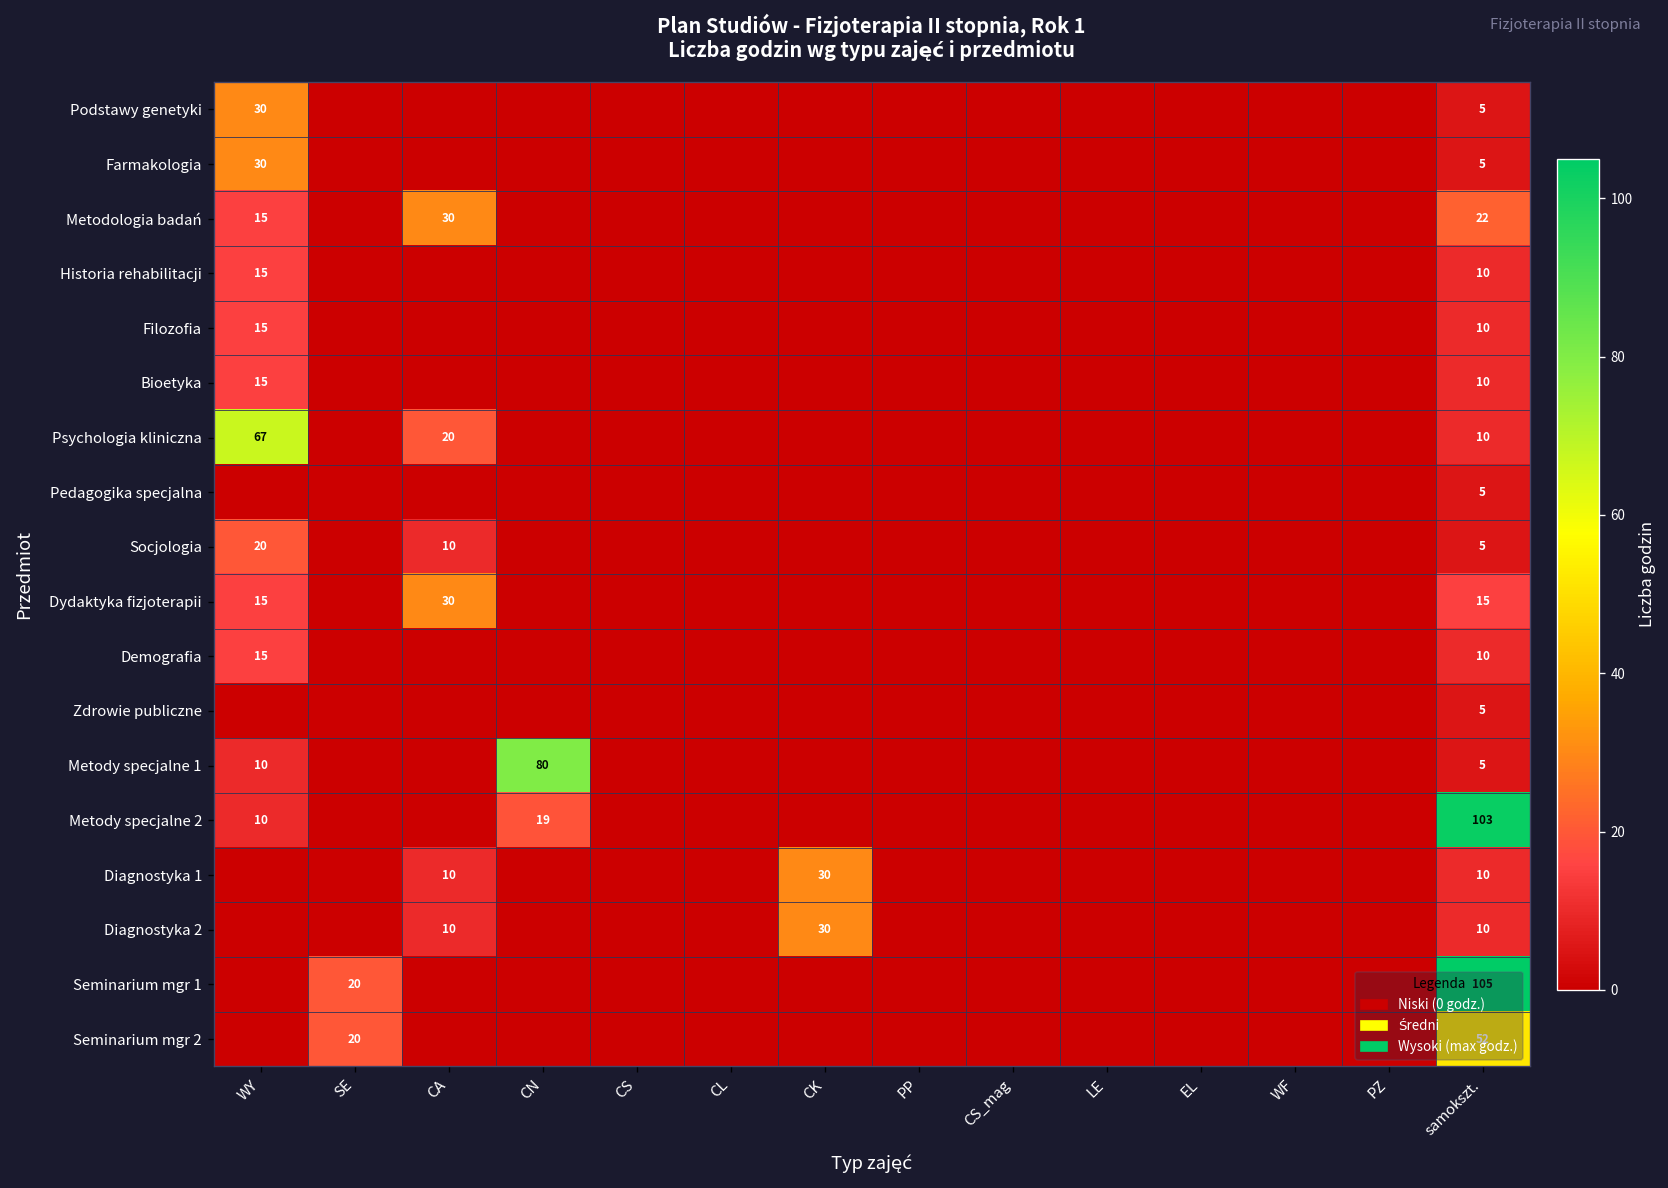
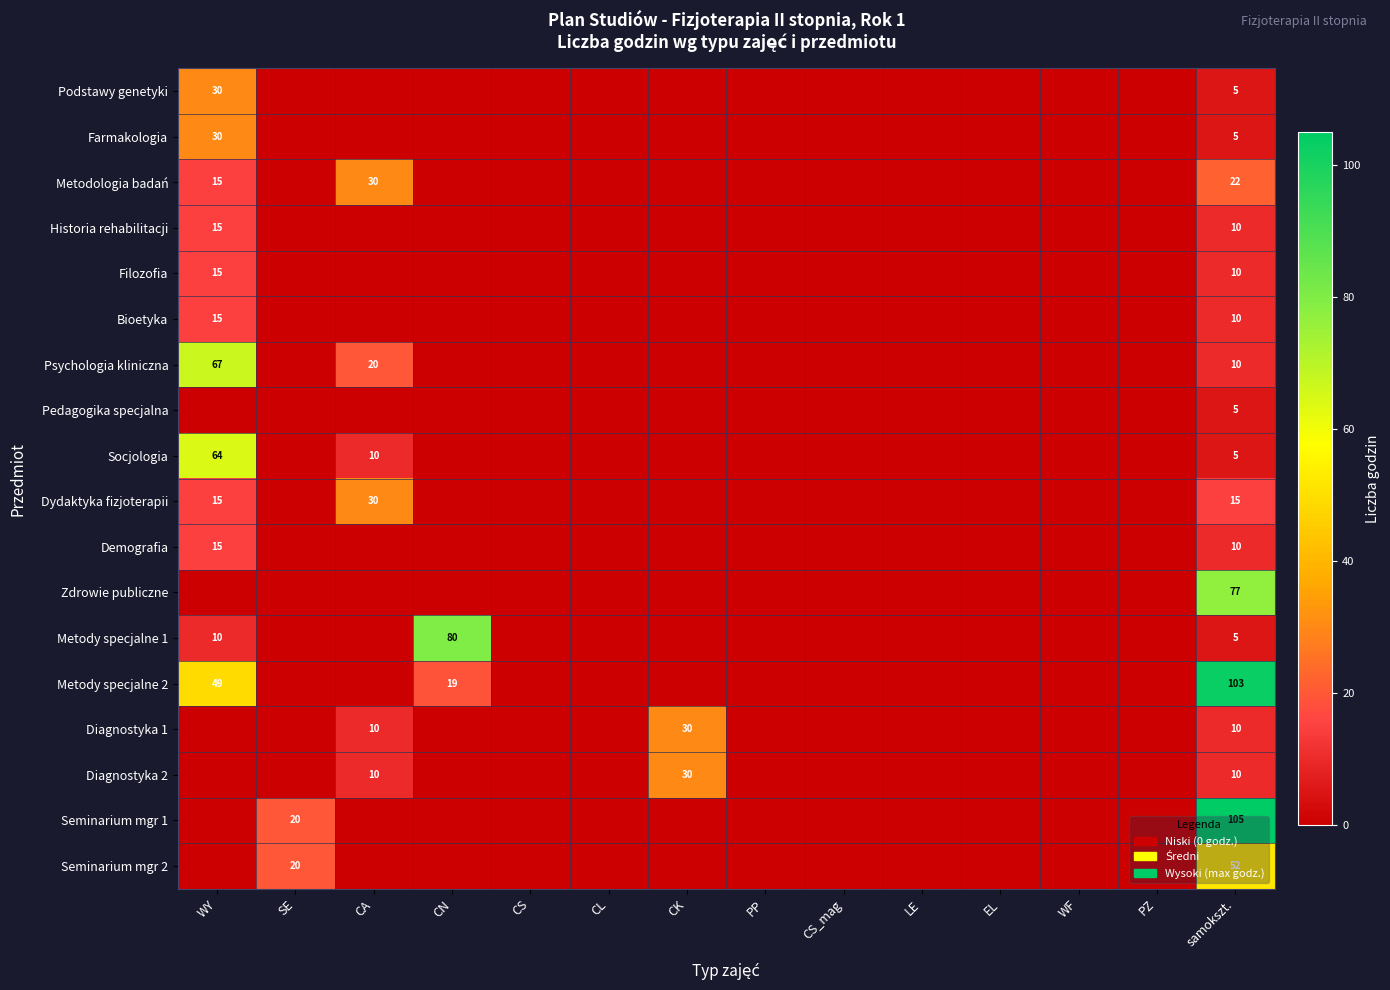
Socjologia, WY: 20 -> 64
Zdrowie publiczne, samokszt.: 5 -> 77
Metody specjalne 2, WY: 10 -> 49
